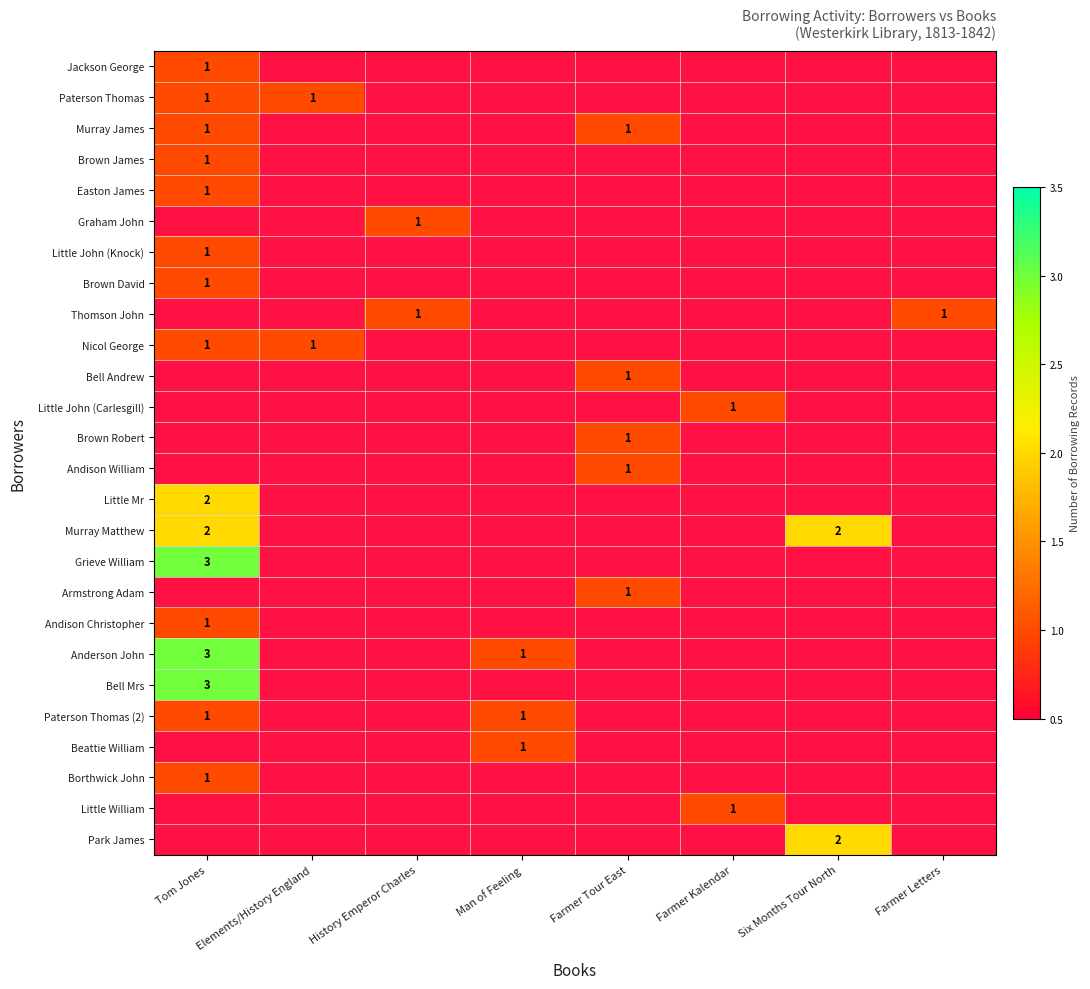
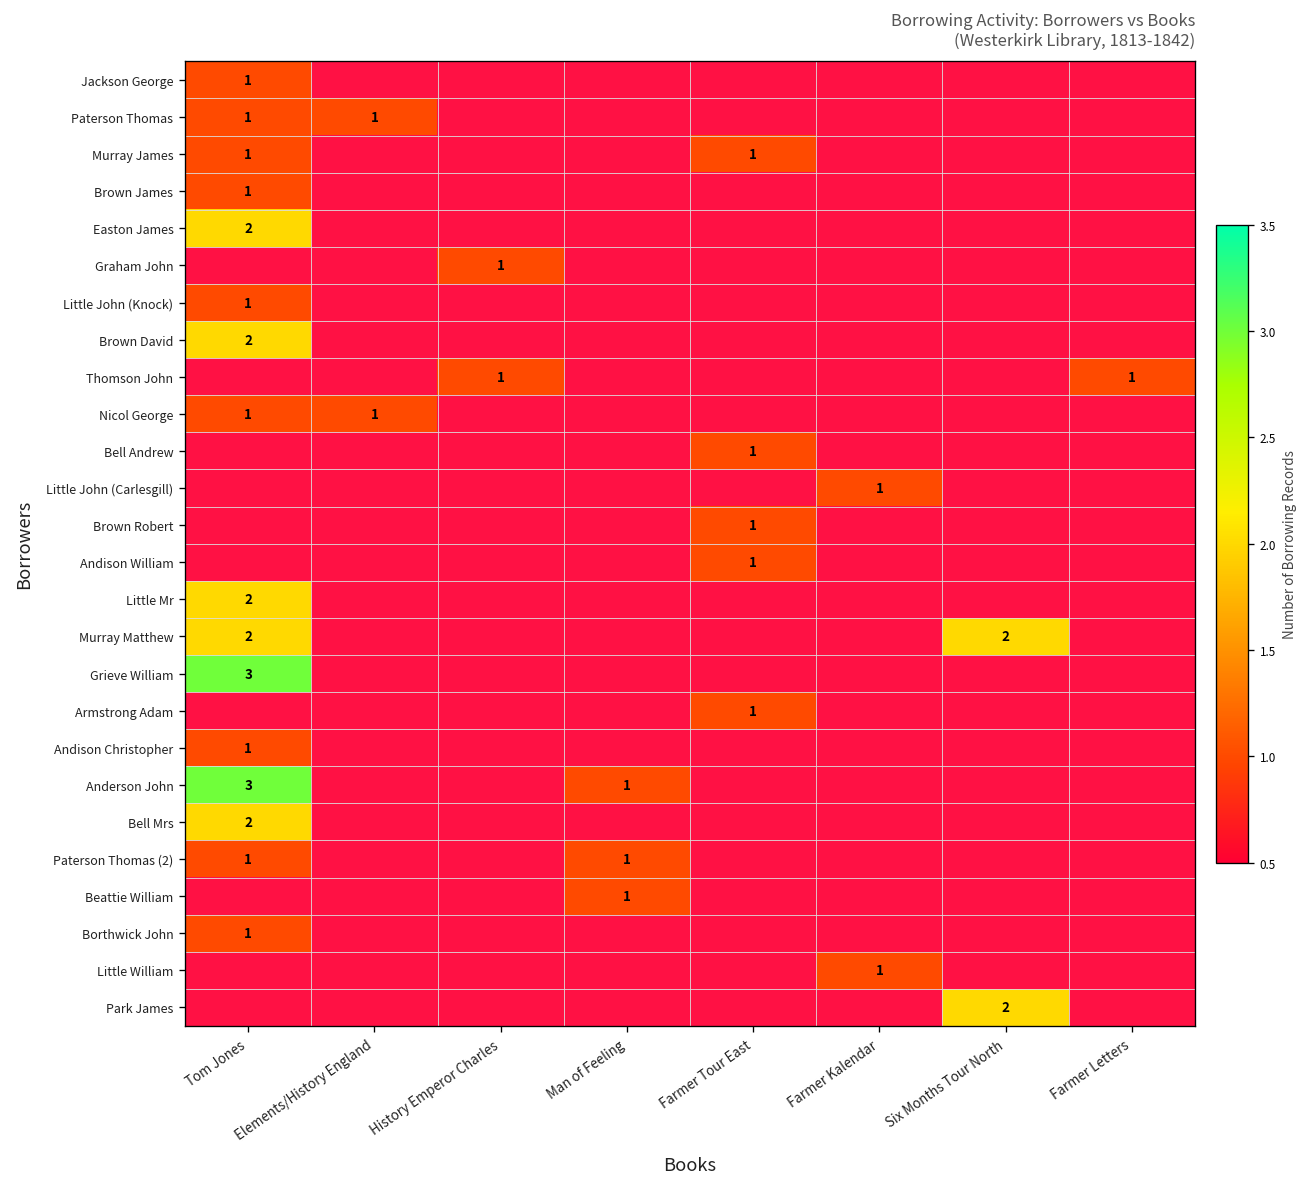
Easton James, Tom Jones: 1 -> 2
Brown David, Tom Jones: 1 -> 2
Bell Mrs, Tom Jones: 3 -> 2
